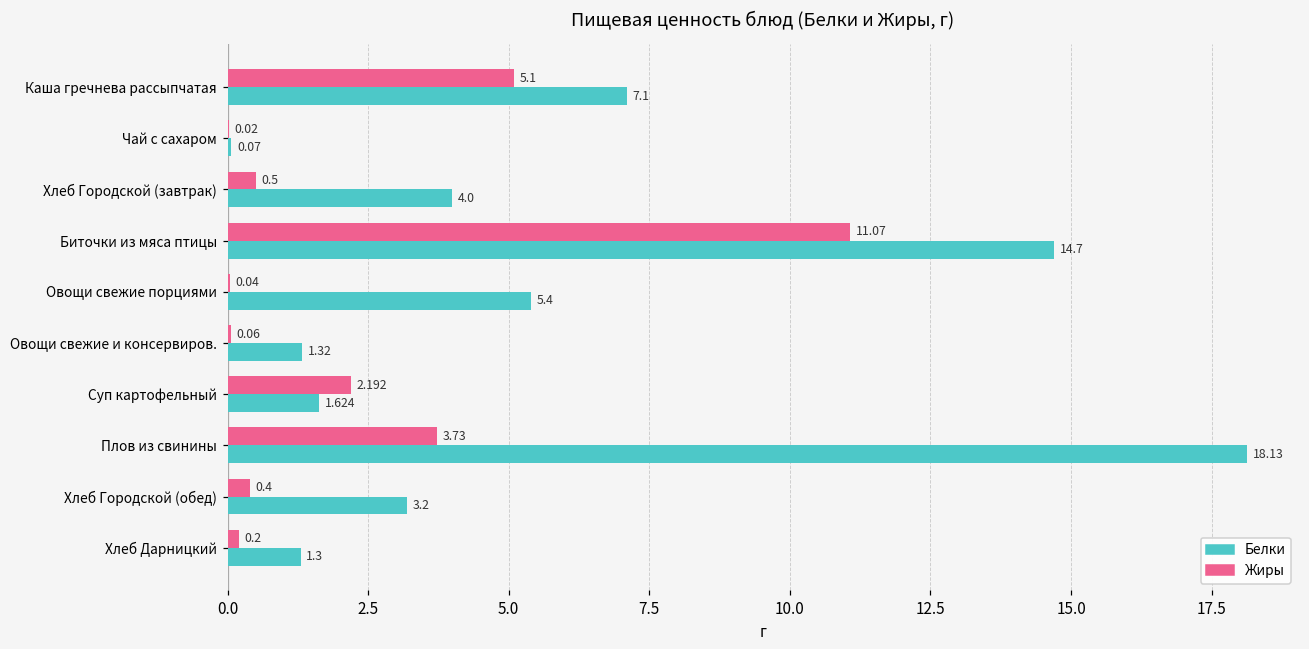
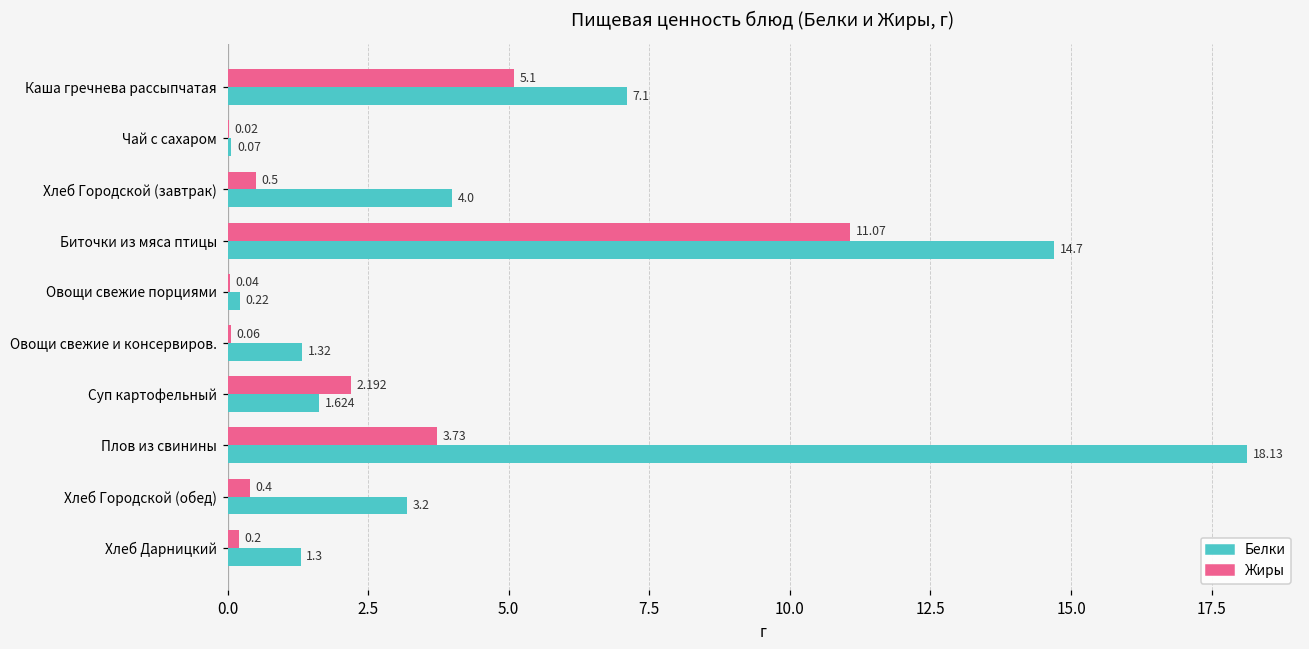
Белки, Овощи свежие порциями: 5.4 -> 0.22
